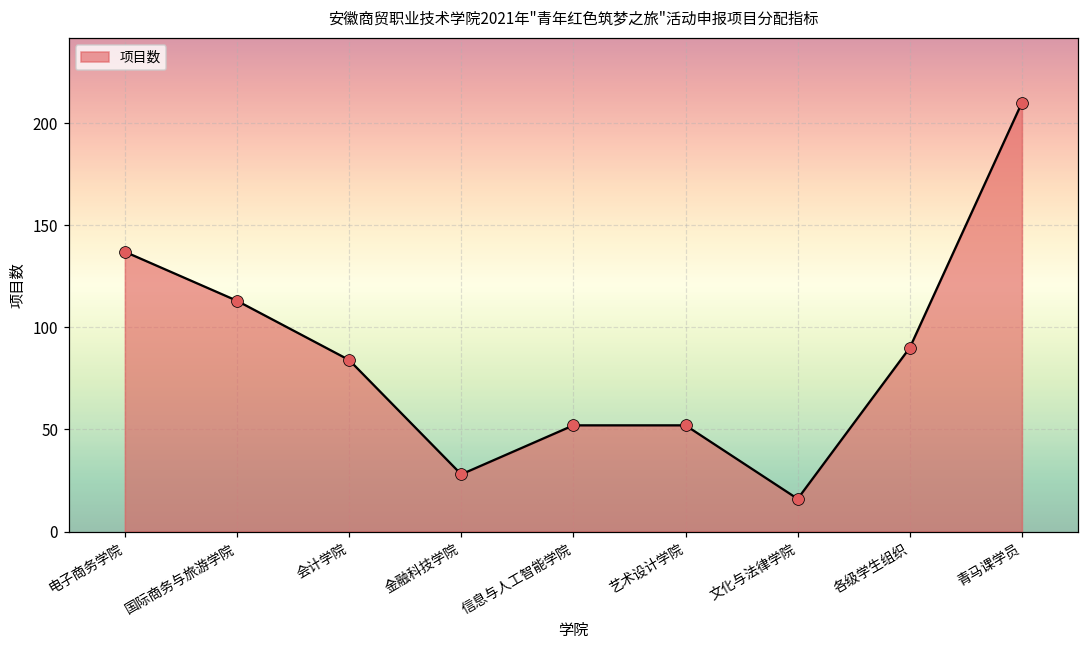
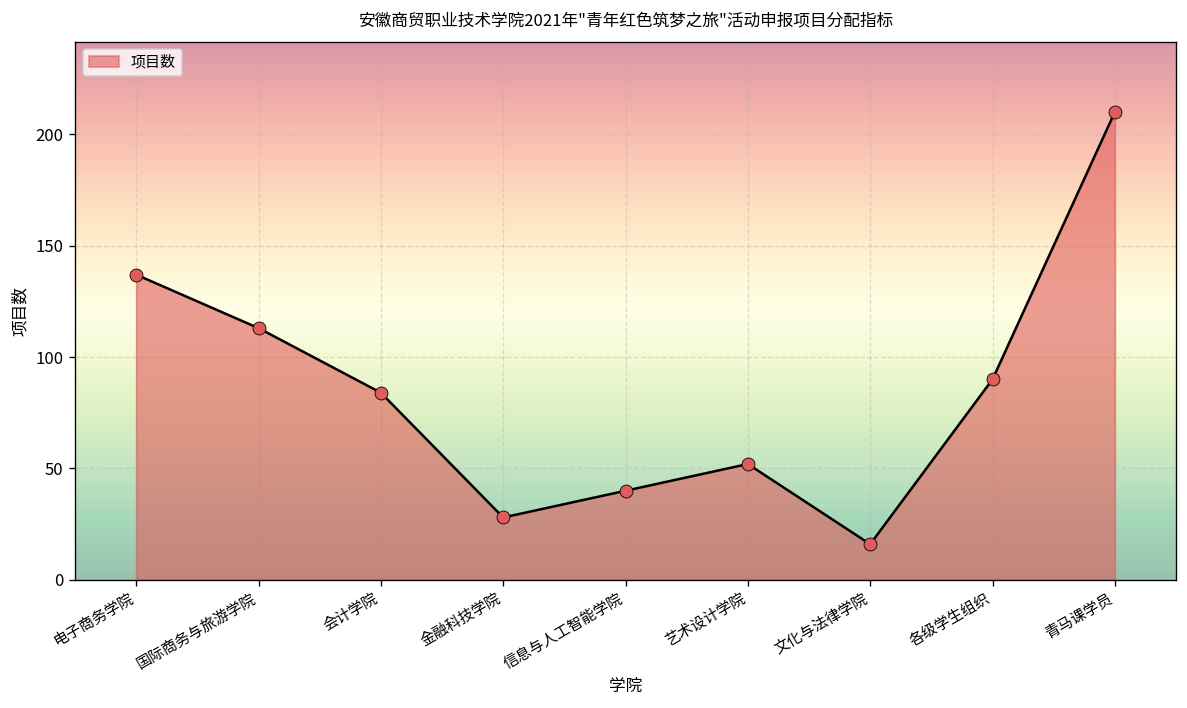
信息与人工智能学院: 52 -> 40
